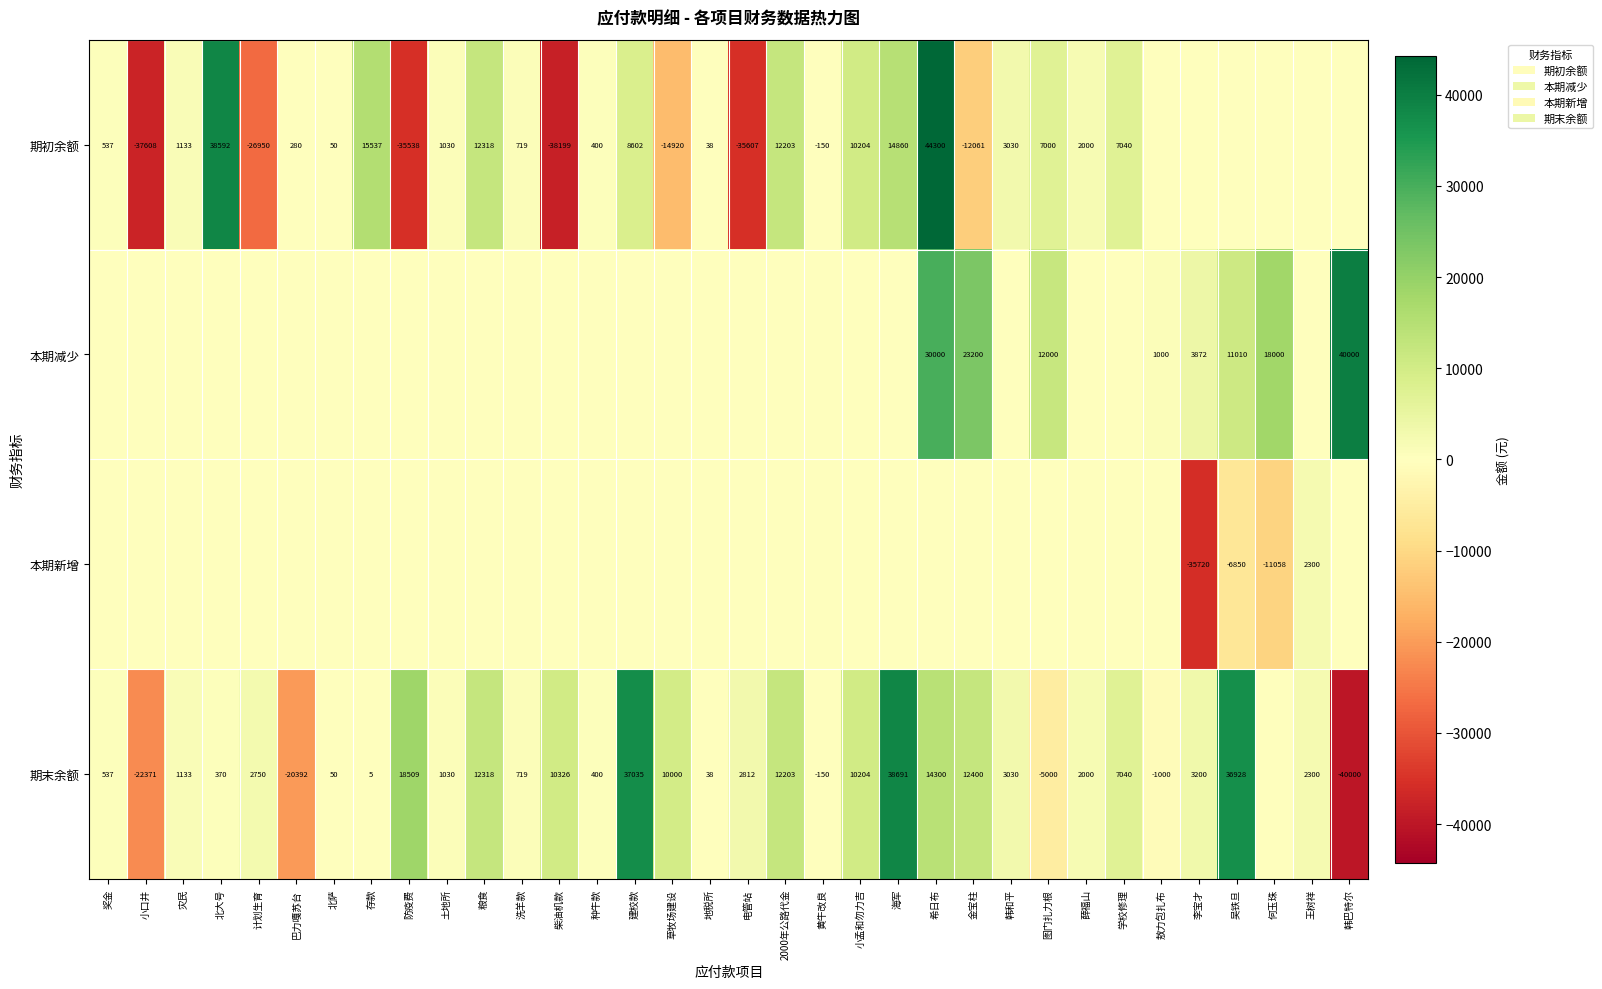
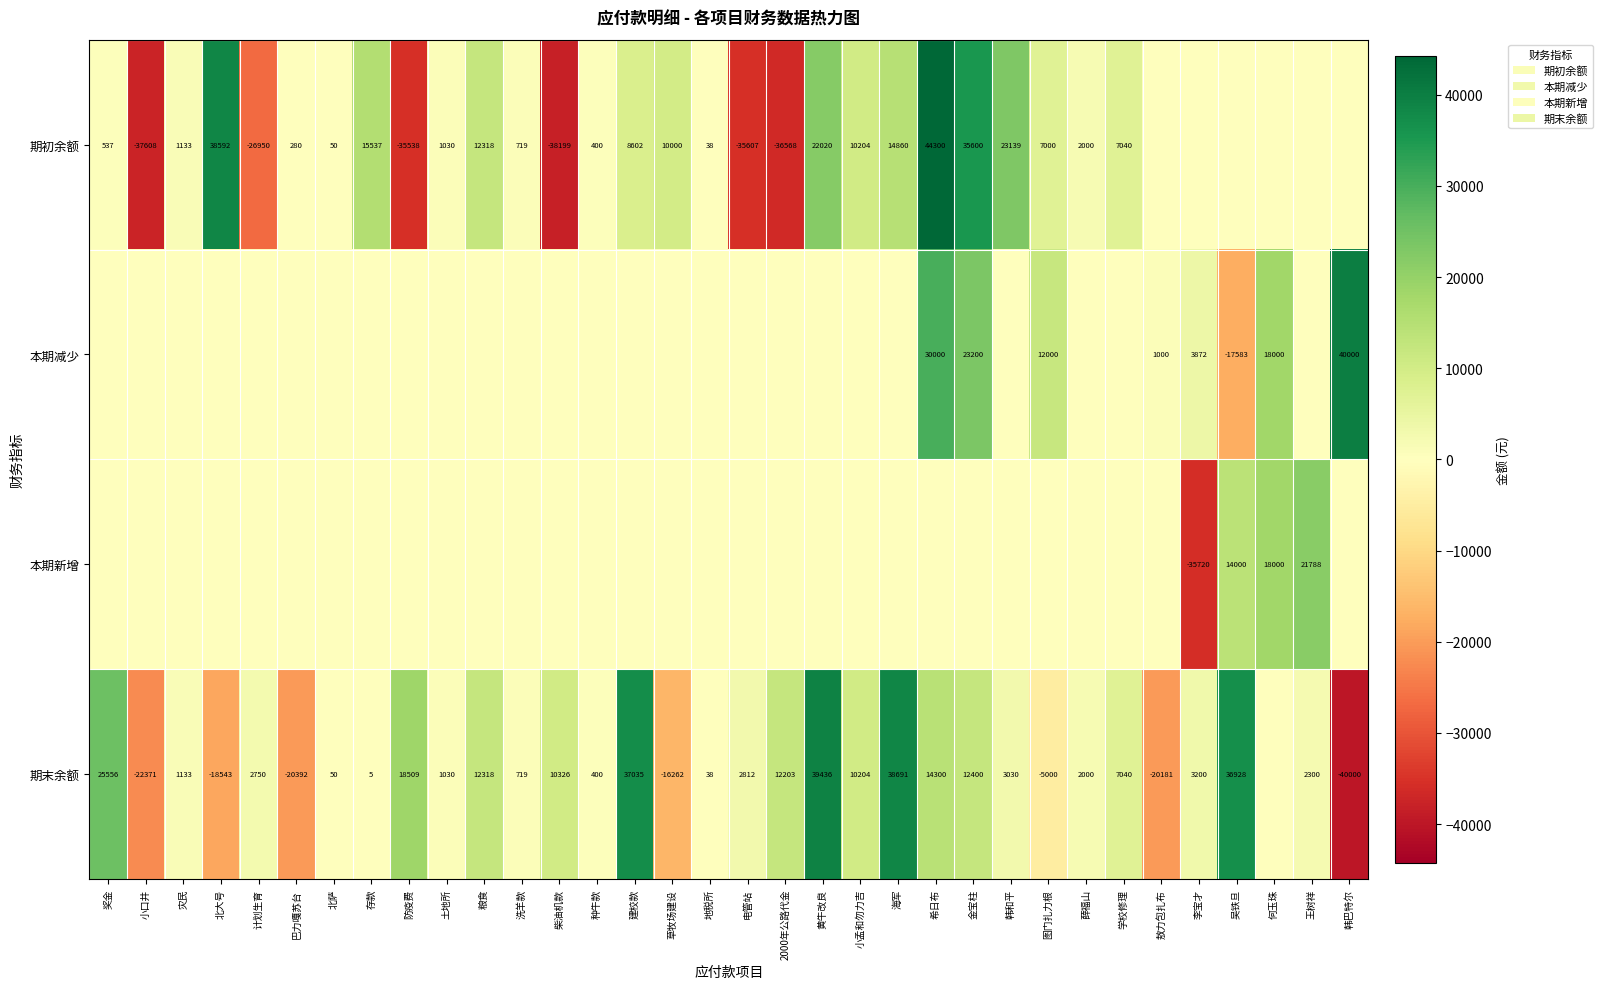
期初余额, 草牧场建设: -14920 -> 10000
期初余额, 2000年公路代金: 12203 -> -36568
期初余额, 黄牛改良: -150 -> 22020
期初余额, 金宝柱: -12061 -> 35600
期初余额, 韩和平: 3030 -> 23139
本期减少, 吴铁旦: 11010 -> -17583
本期新增, 吴铁旦: -6850 -> 14000
本期新增, 何玉珠: -11058 -> 18000
本期新增, 王树祥: 2300 -> 21788
期末余额, 奖金: 537 -> 25556
期末余额, 北大号: 370 -> -18543
期末余额, 草牧场建设: 10000 -> -16262
期末余额, 黄牛改良: -150 -> 39436
期末余额, 敖力包扎布: -1000 -> -20181
